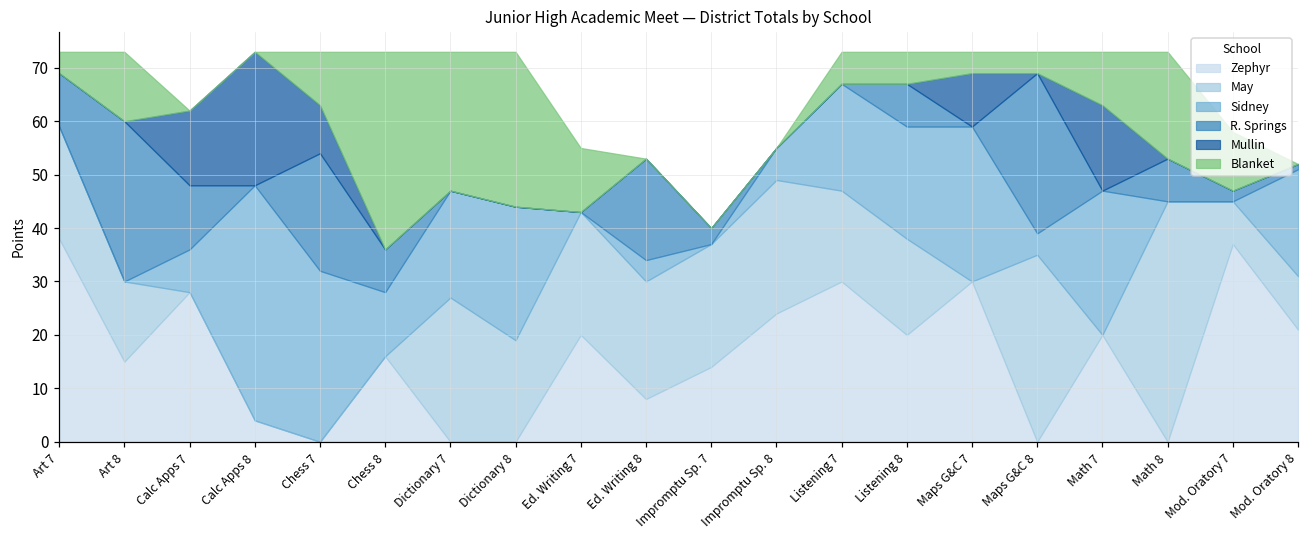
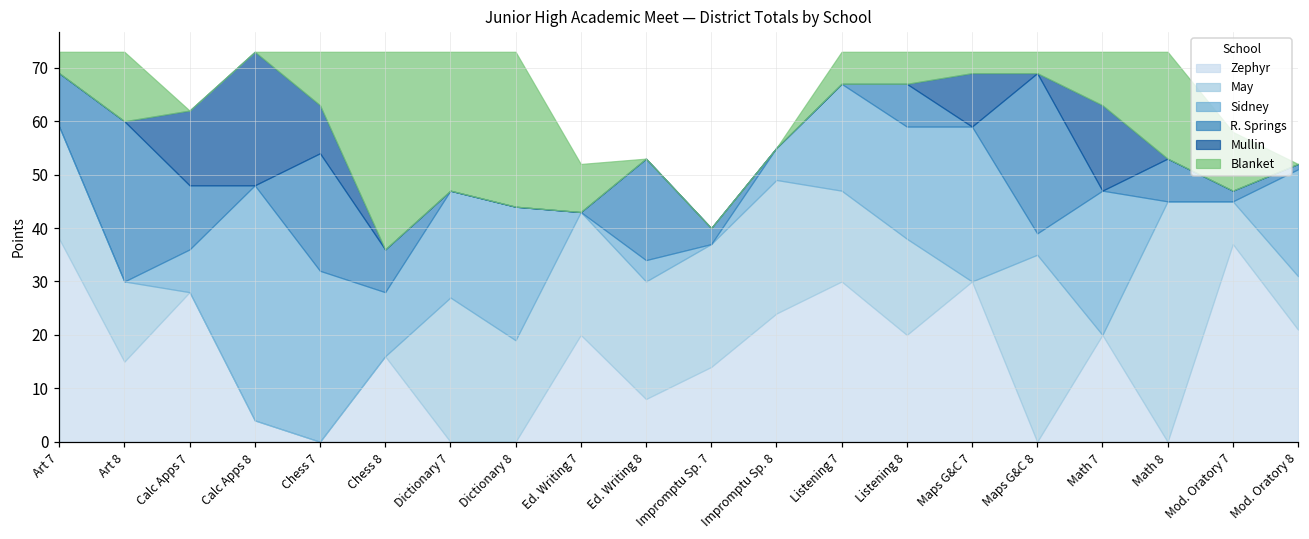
Blanket, Ed. Writing 7: 12 -> 9
